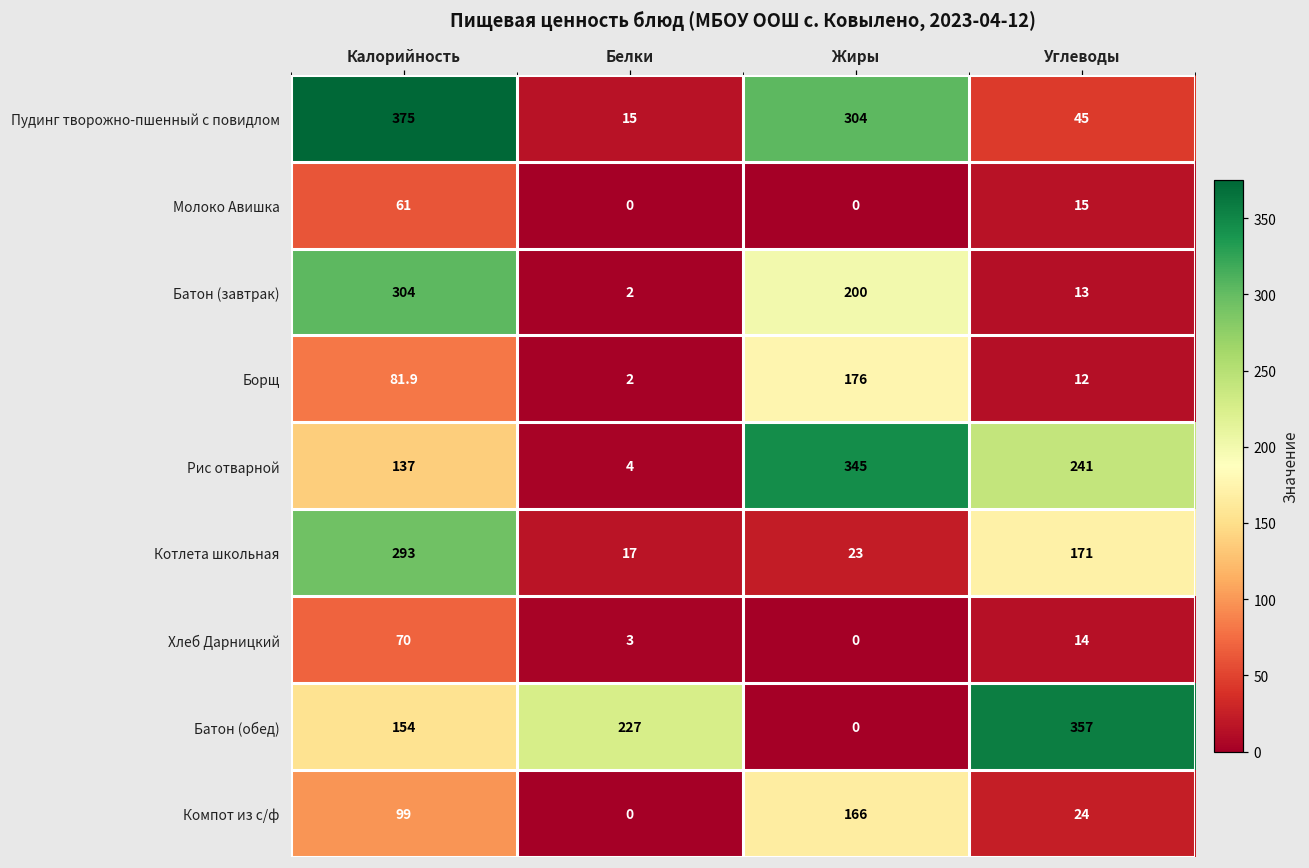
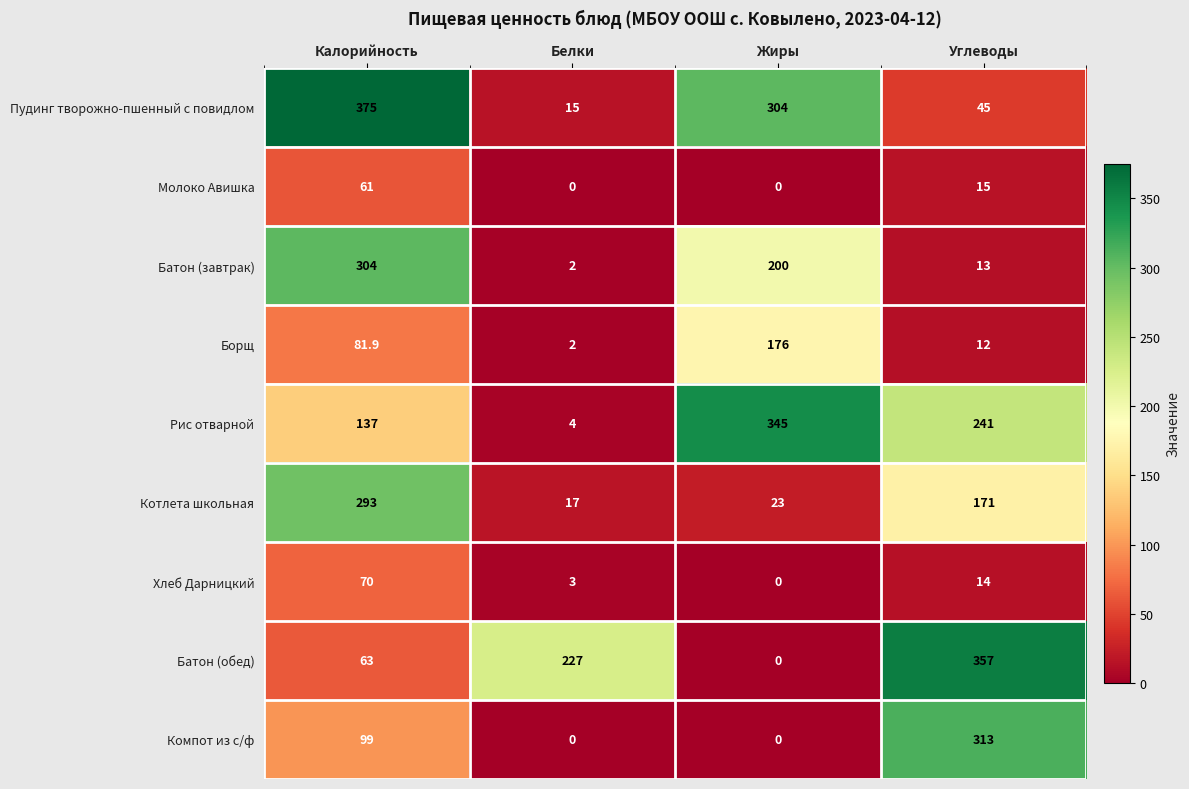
Батон (обед), Калорийность: 154 -> 63
Компот из с/ф, Жиры: 166 -> 0
Компот из с/ф, Углеводы: 24 -> 313
